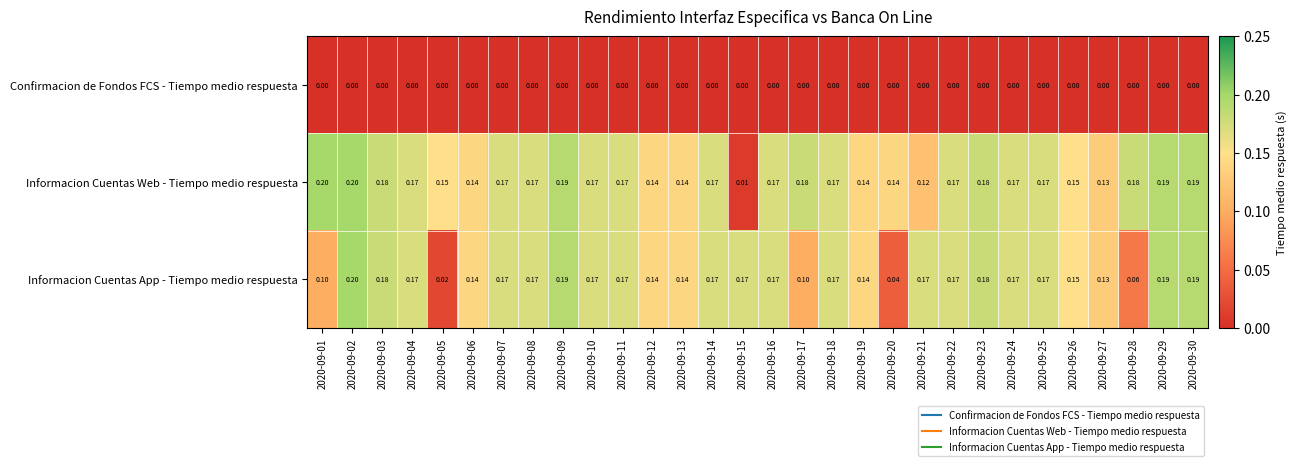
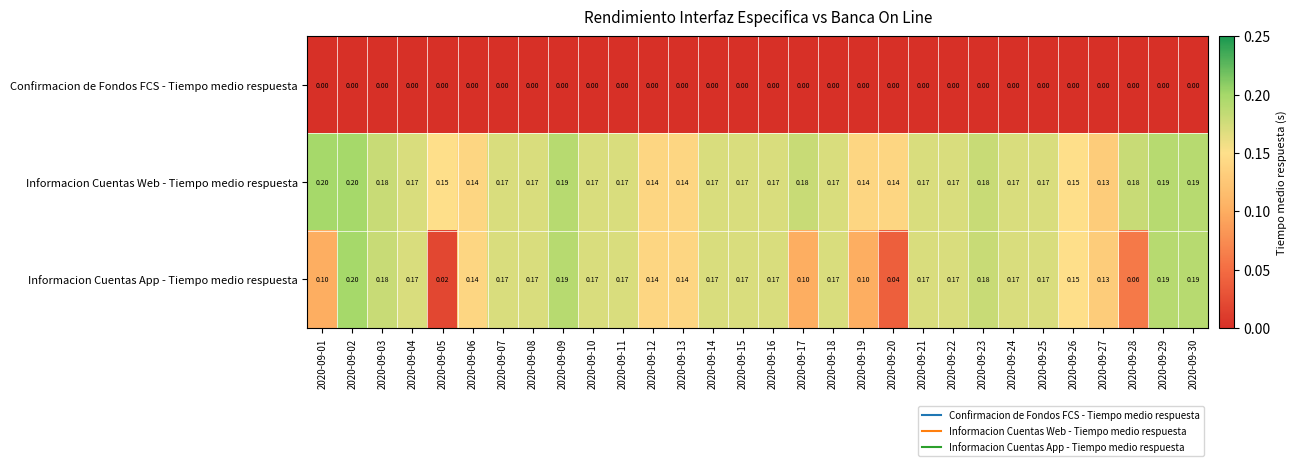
Informacion Cuentas Web - Tiempo medio respuesta, 2020-09-15: 0.01 -> 0.17
Informacion Cuentas Web - Tiempo medio respuesta, 2020-09-21: 0.12 -> 0.17
Informacion Cuentas App - Tiempo medio respuesta, 2020-09-19: 0.14 -> 0.10
